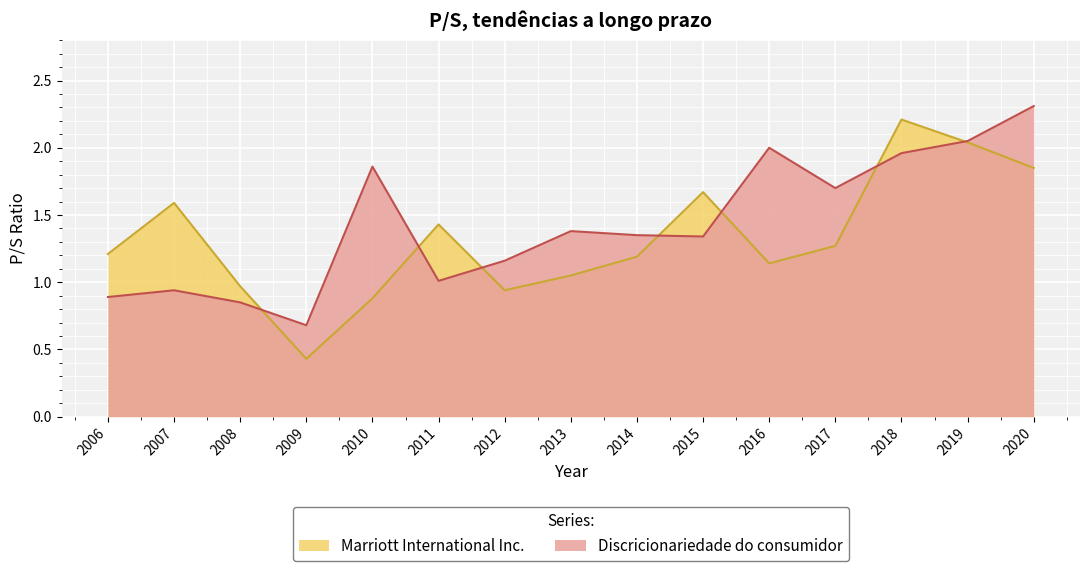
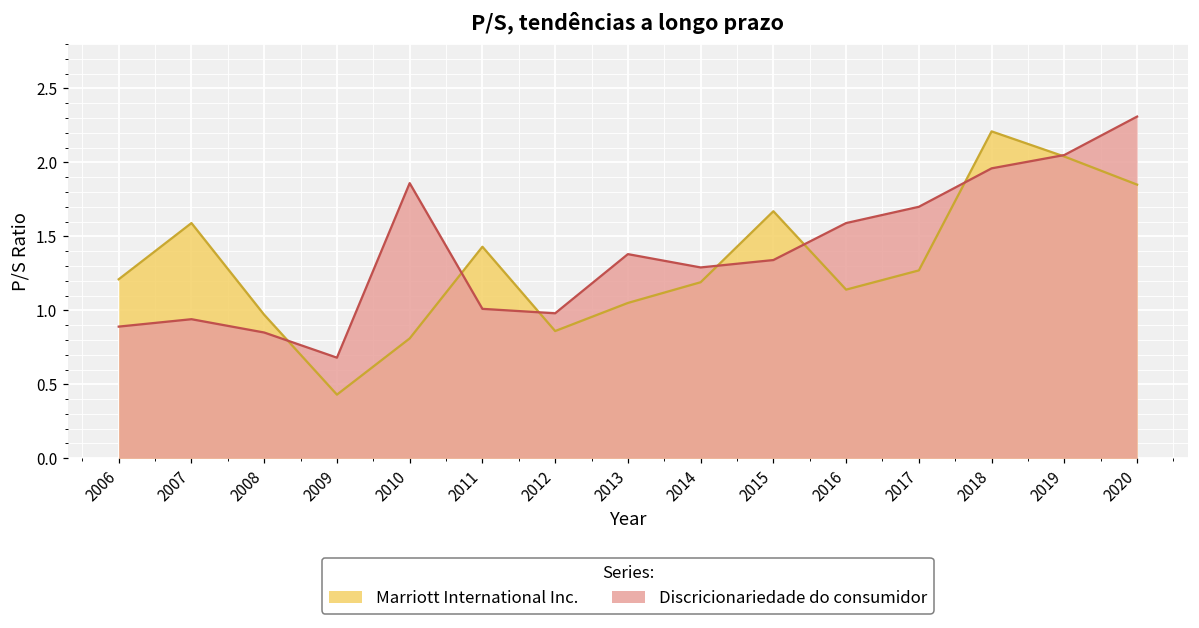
Marriott International Inc., 2010: 0.88 -> 0.81
Marriott International Inc., 2012: 0.94 -> 0.86
Discricionariedade do consumidor, 2012: 1.16 -> 0.98
Discricionariedade do consumidor, 2014: 1.35 -> 1.29
Discricionariedade do consumidor, 2016: 2.00 -> 1.59
